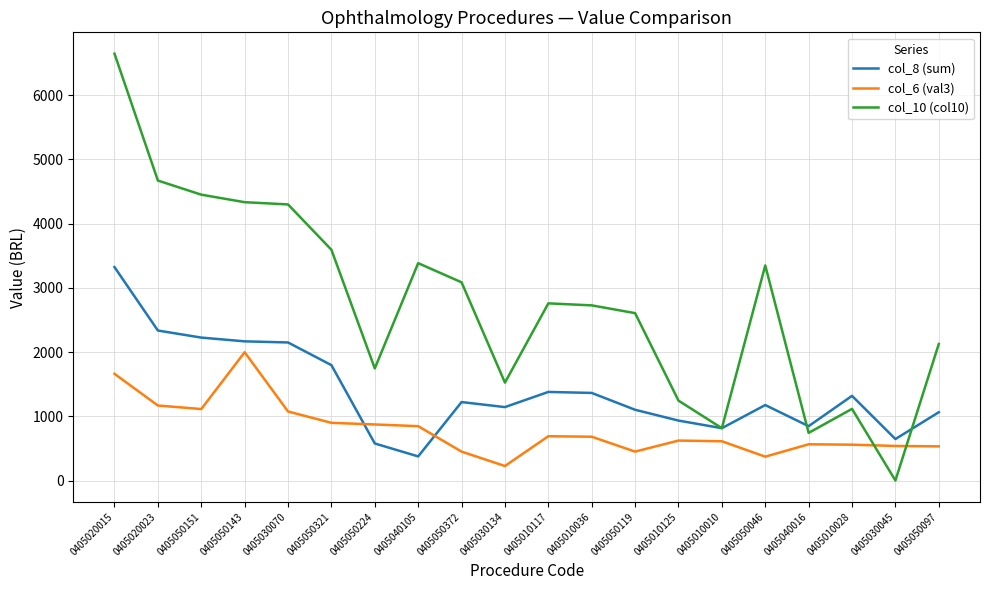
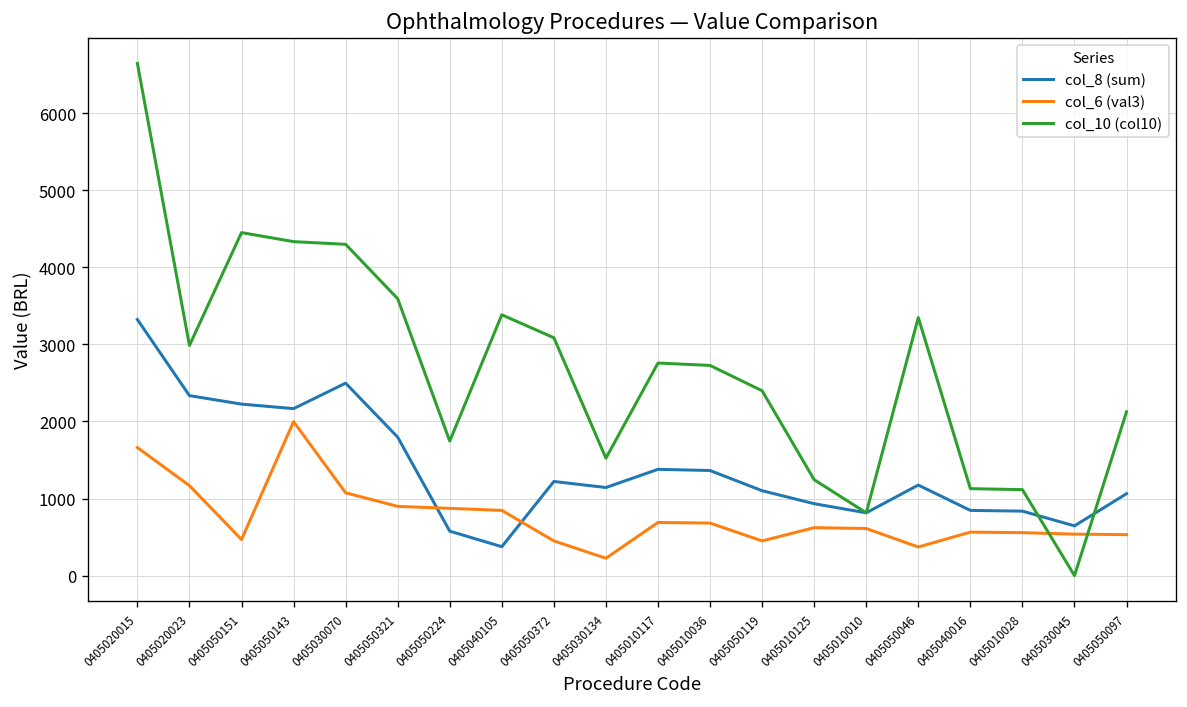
col_10 (col10), 0405020023: 4700 -> 3000
col_6 (val3), 0405050151: 1100 -> 500
col_8 (sum), 0405030070: 2100 -> 2500
col_10 (col10), 0405050119: 2600 -> 2400
col_10 (col10), 0405040016: 700 -> 1100
col_8 (sum), 0405010028: 1300 -> 800
